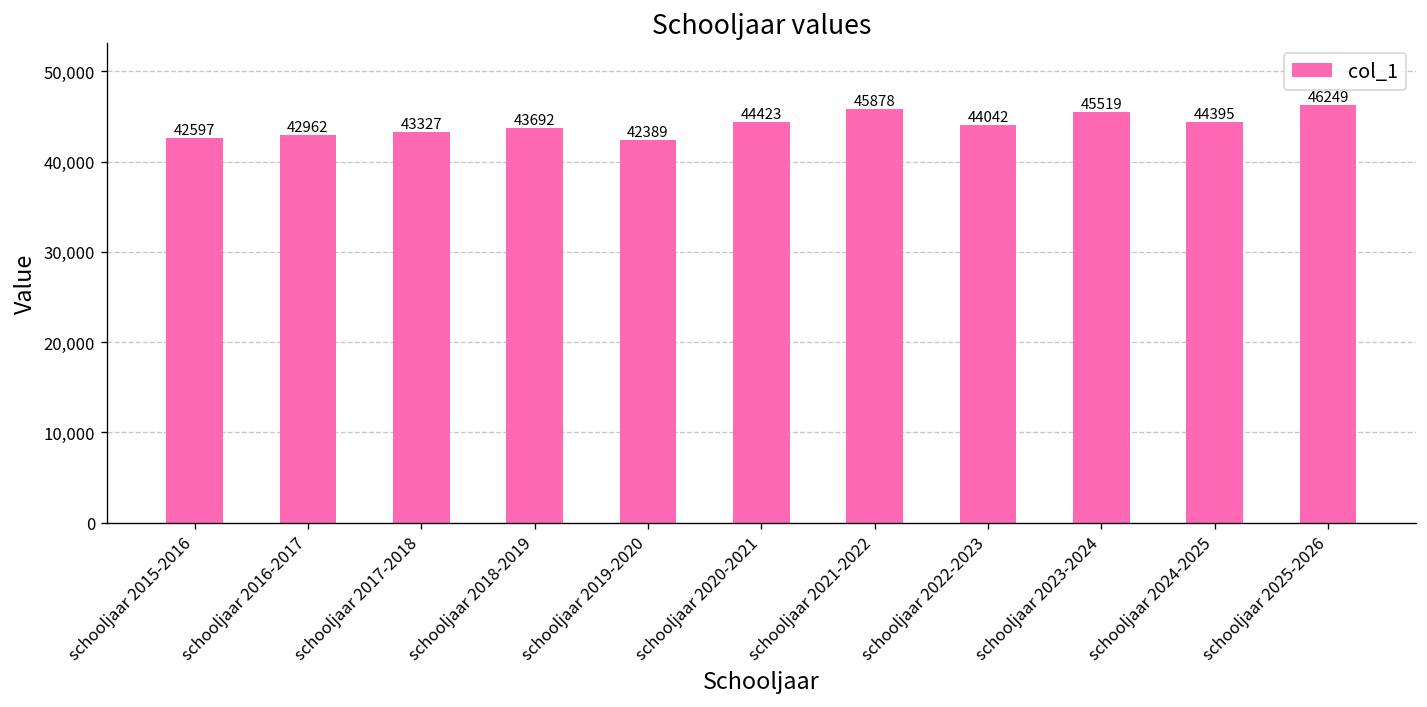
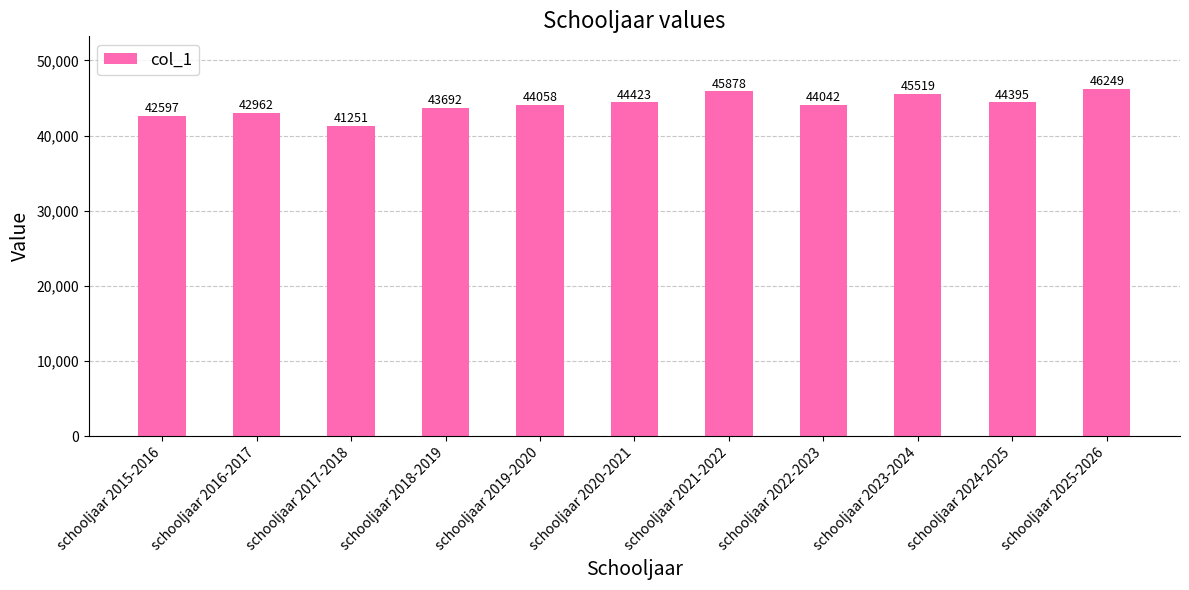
schooljaar 2017-2018: 43327 -> 41251
schooljaar 2019-2020: 42389 -> 44058
